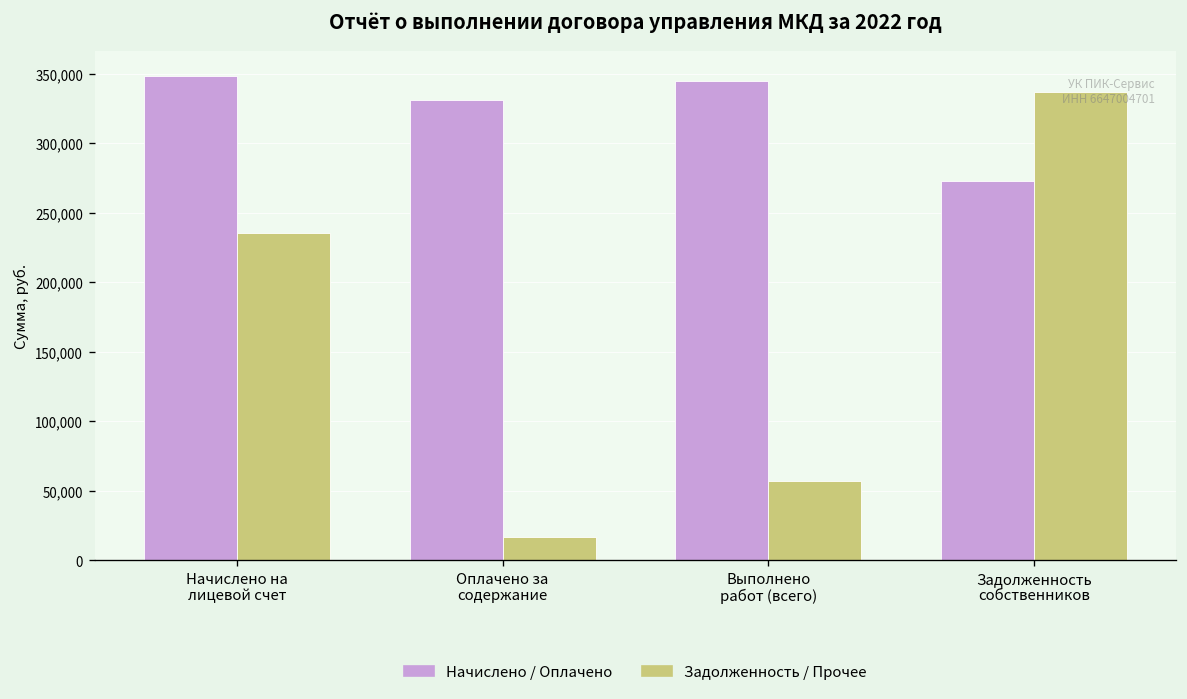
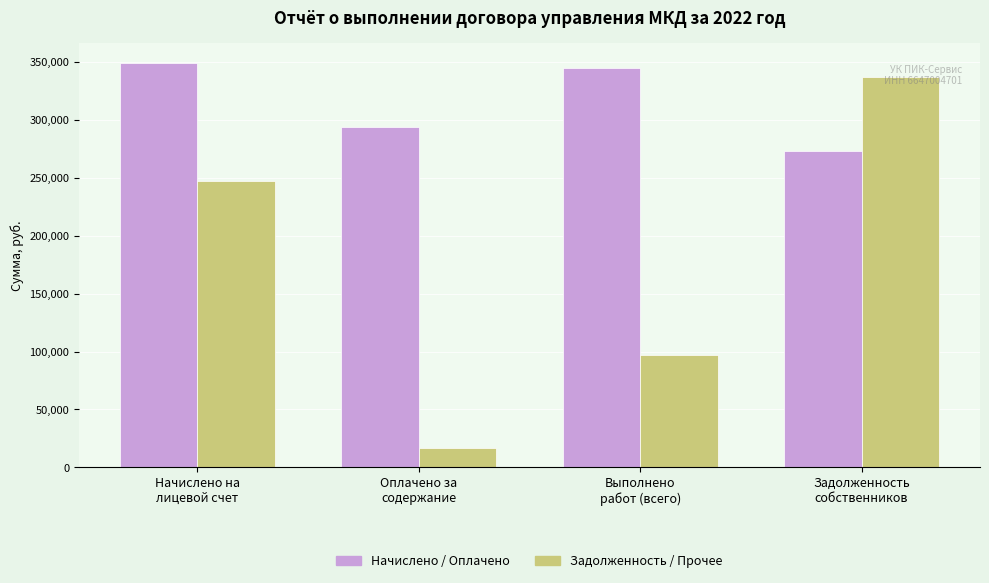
Задолженность / Прочее, Начислено на лицевой счет: 236,000 -> 247,000
Начислено / Оплачено, Оплачено за содержание: 331,000 -> 294,000
Задолженность / Прочее, Выполнено работ (всего): 57,000 -> 97,000
